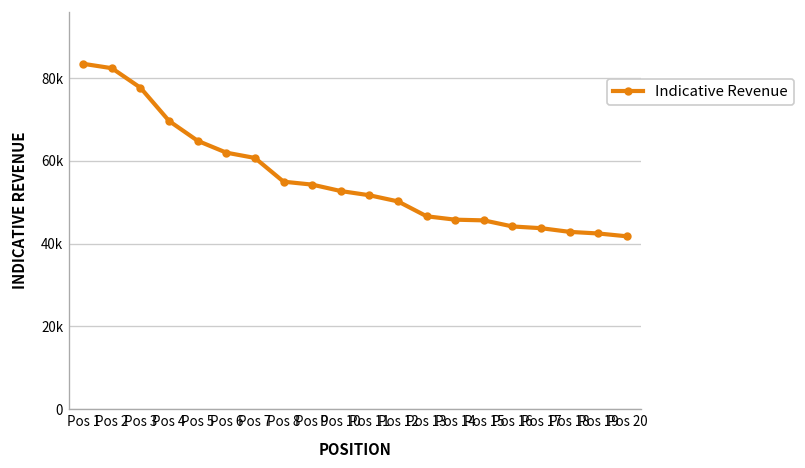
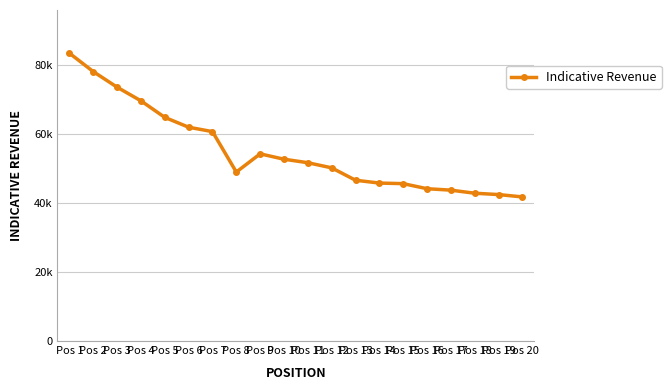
Pos 2: 82000 -> 78000
Pos 3: 78000 -> 74000
Pos 8: 55000 -> 49000
